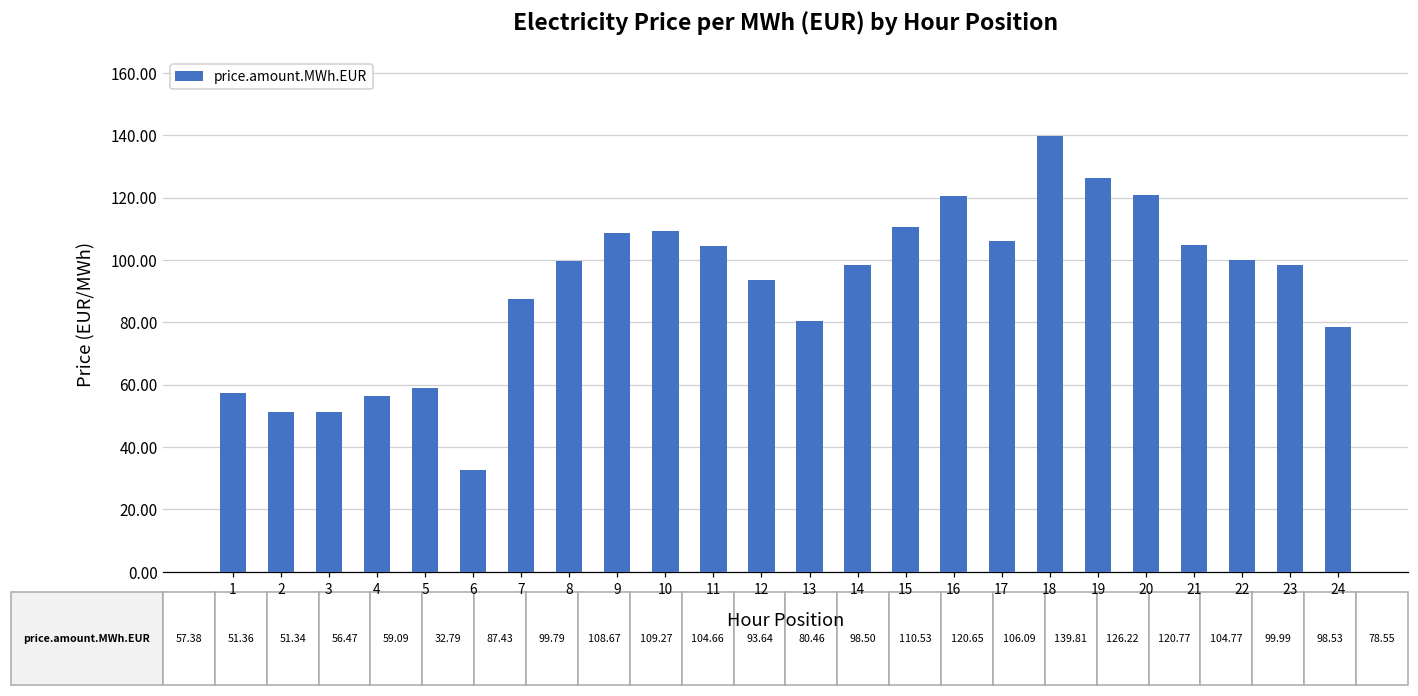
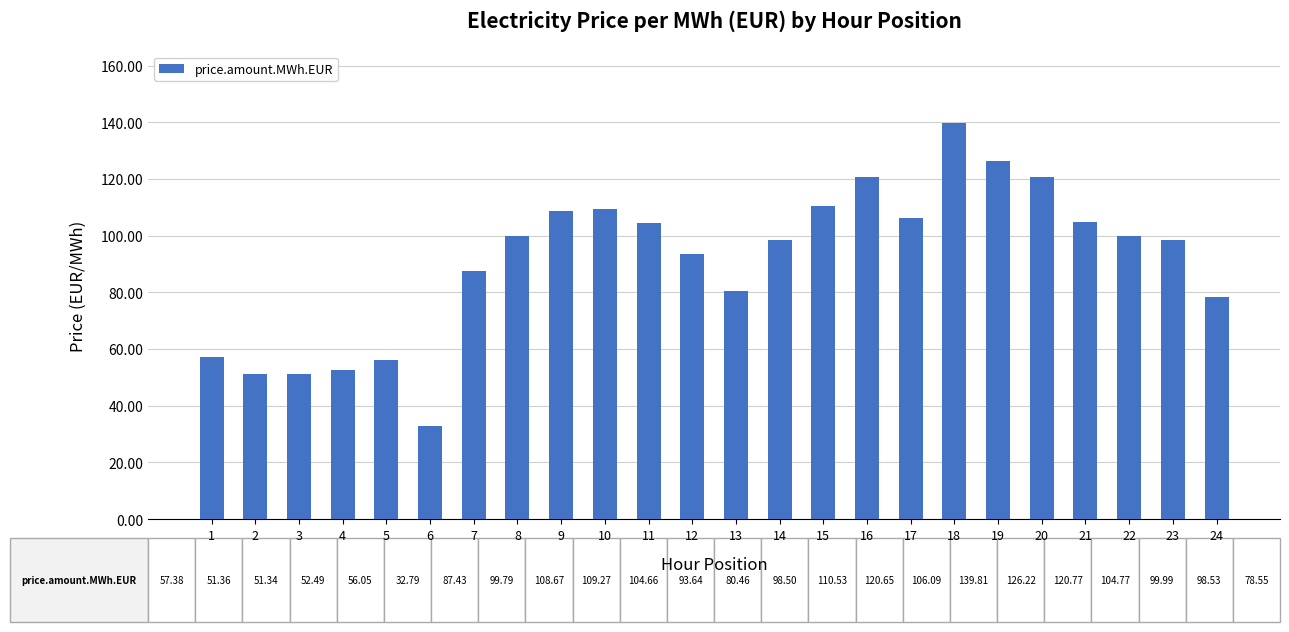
4: 56.47 -> 52.49
5: 59.09 -> 56.05
